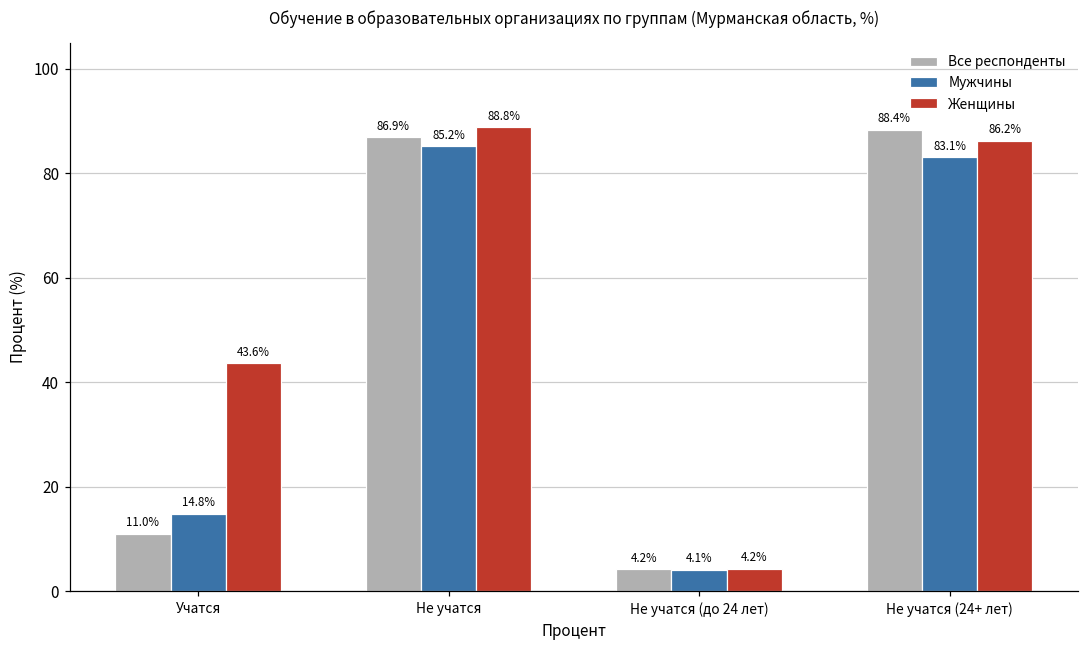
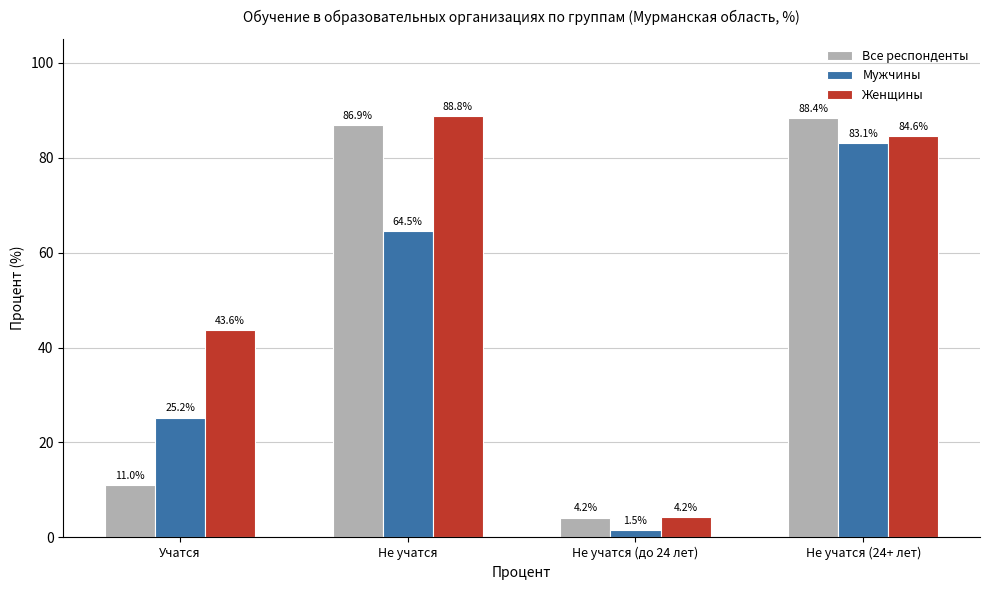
Мужчины, Учатся: 14.8% -> 25.2%
Мужчины, Не учатся: 85.2% -> 64.5%
Мужчины, Не учатся (до 24 лет): 4.1% -> 1.5%
Женщины, Не учатся (24+ лет): 86.2% -> 84.6%
